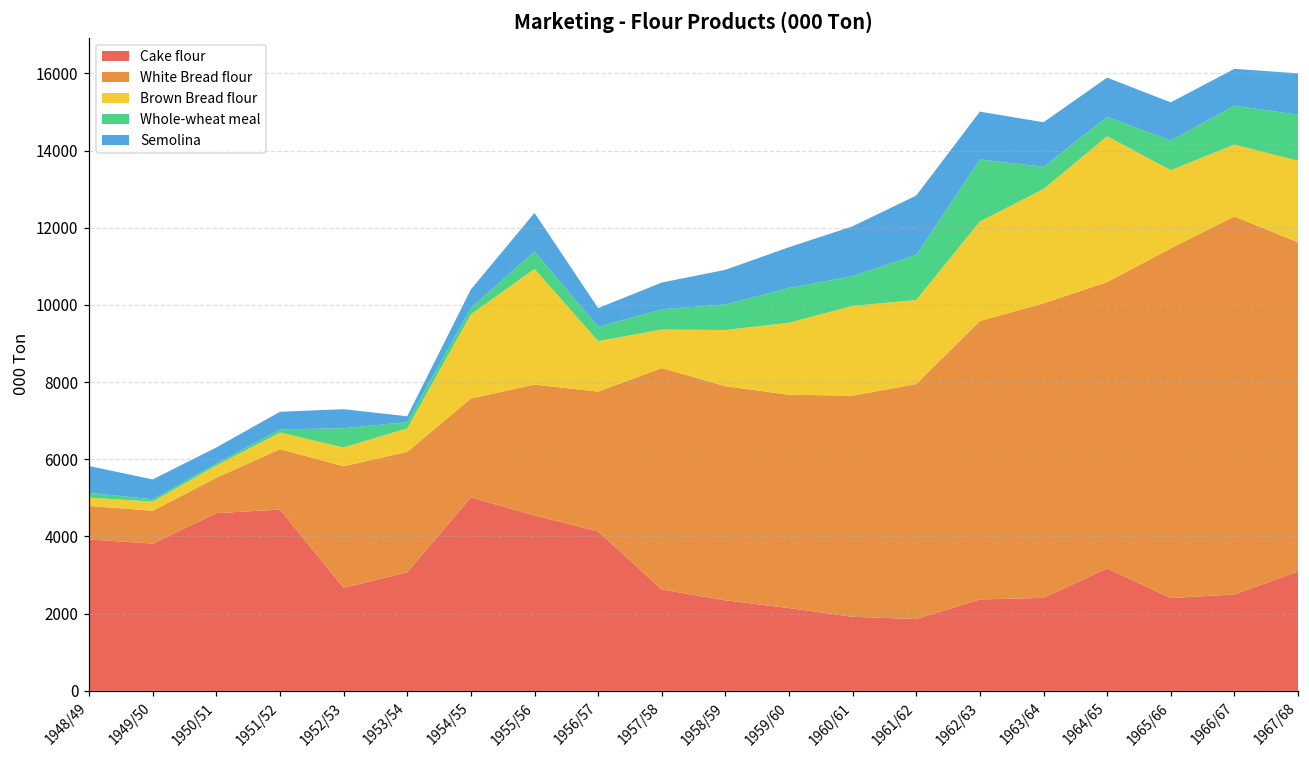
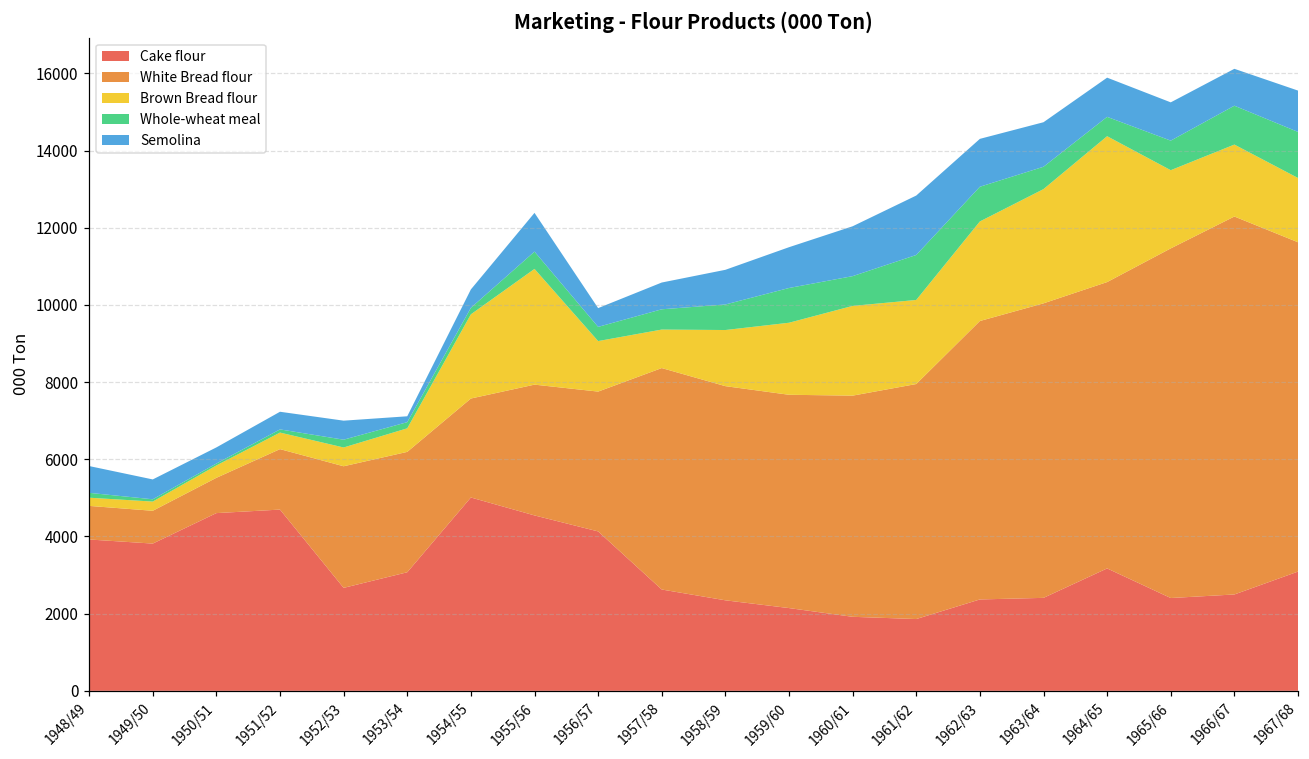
Whole-wheat meal, 1952/53: 500 -> 200
Whole-wheat meal, 1962/63: 1600 -> 900
Brown Bread flour, 1967/68: 2100 -> 1700
